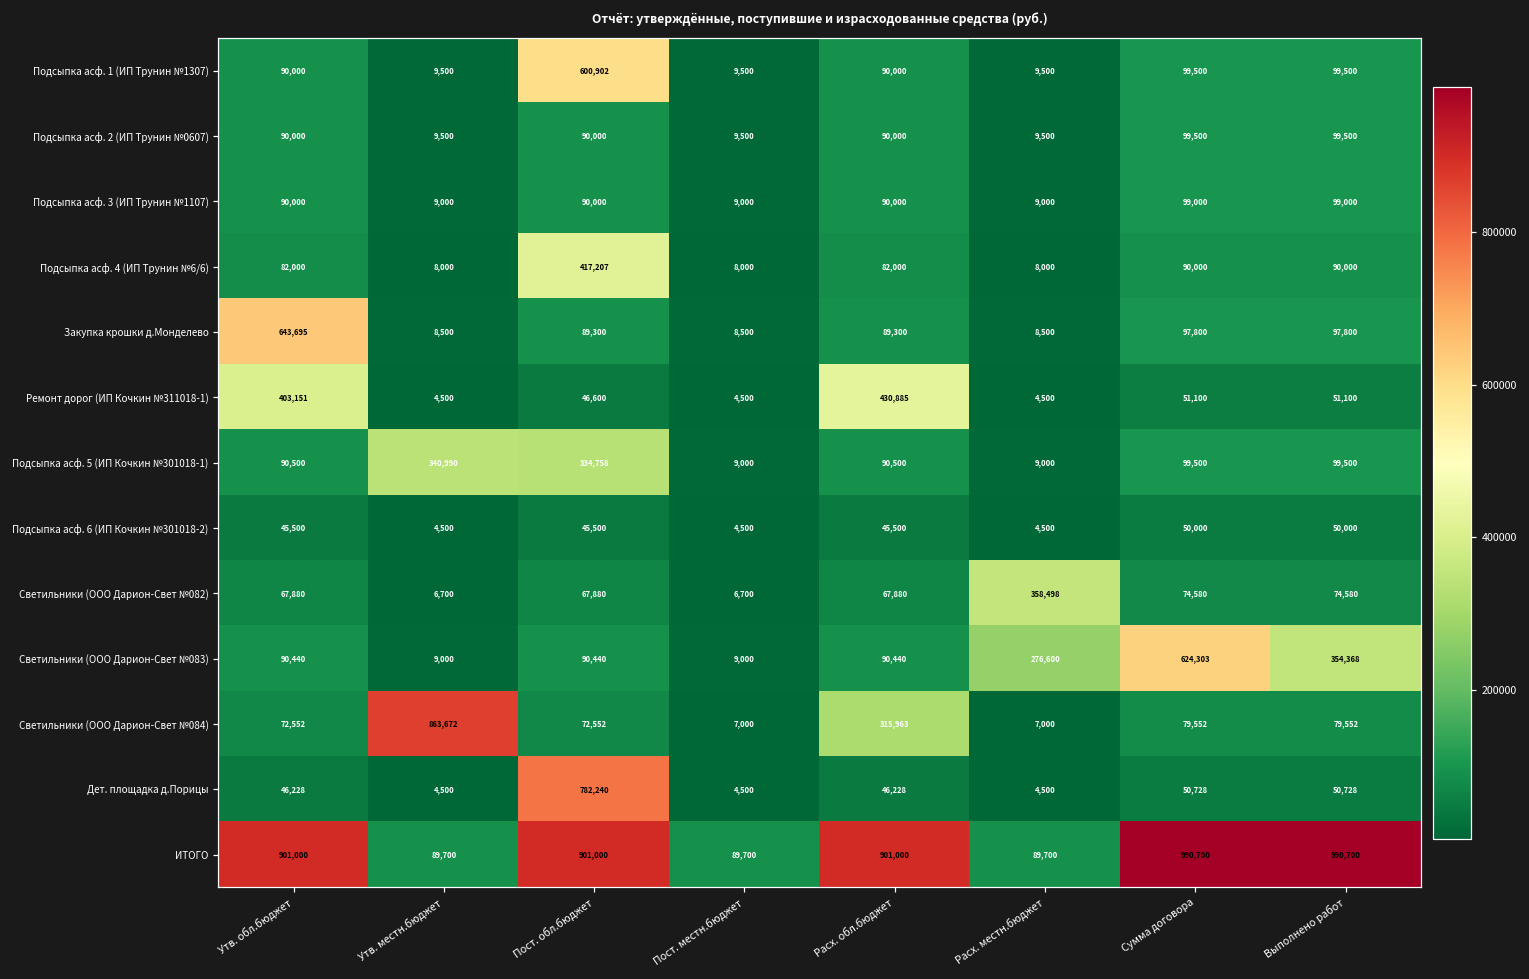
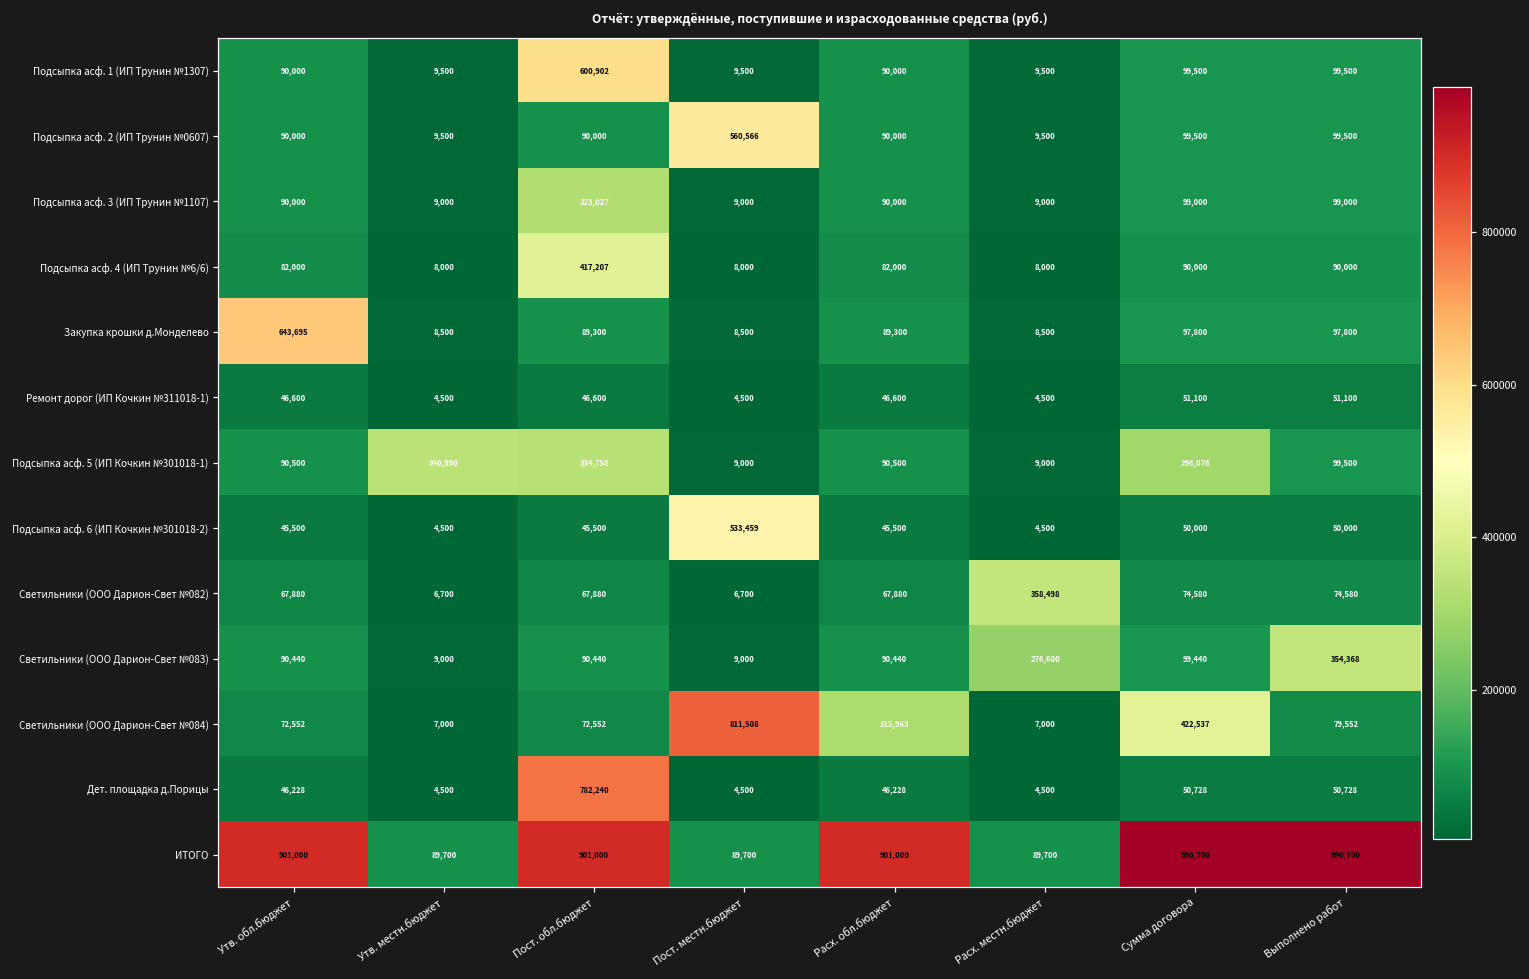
Подсыпка асф. 2 (ИП Трунин №0607), Пост. местн.бюджет: 9,500 -> 560,566
Подсыпка асф. 3 (ИП Трунин №1107), Пост. обл.бюджет: 90,000 -> 323,027
Ремонт дорог (ИП Кочкин №311018-1), Утв. обл.бюджет: 403,151 -> 46,600
Ремонт дорог (ИП Кочкин №311018-1), Расх. обл.бюджет: 430,885 -> 46,600
Подсыпка асф. 5 (ИП Кочкин №301018-1), Сумма договора: 99,500 -> 296,076
Подсыпка асф. 6 (ИП Кочкин №301018-2), Пост. местн.бюджет: 4,500 -> 533,459
Светильники (ООО Дарион-Свет №083), Сумма договора: 624,303 -> 99,440
Светильники (ООО Дарион-Свет №084), Утв. местн.бюджет: 863,672 -> 7,000
Светильники (ООО Дарион-Свет №084), Пост. местн.бюджет: 7,000 -> 811,508
Светильники (ООО Дарион-Свет №084), Сумма договора: 79,552 -> 422,537
